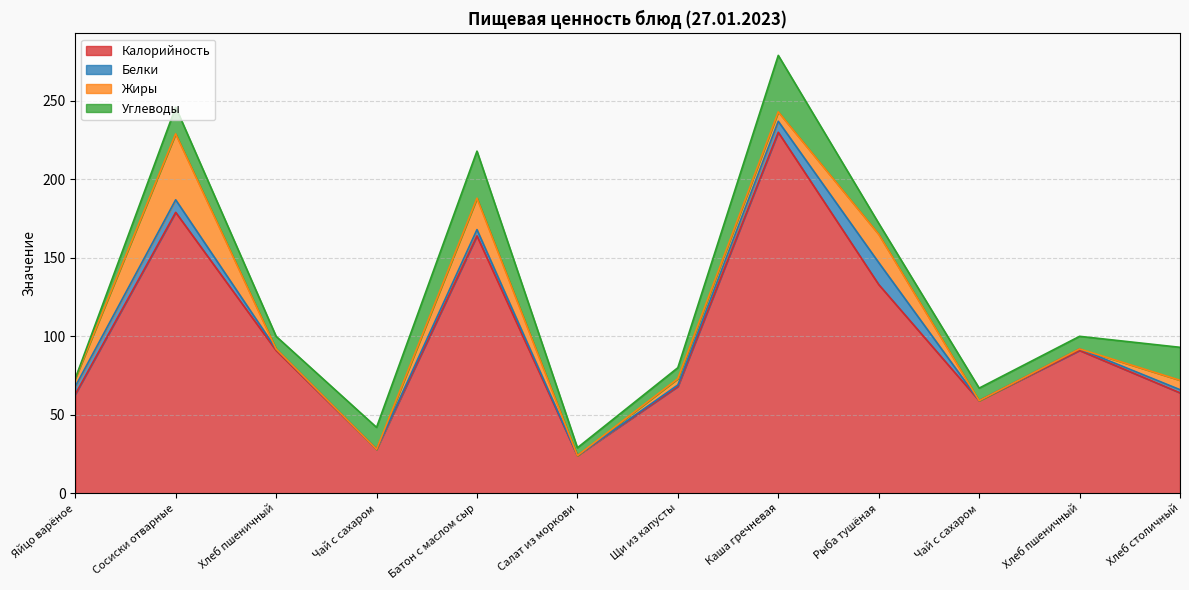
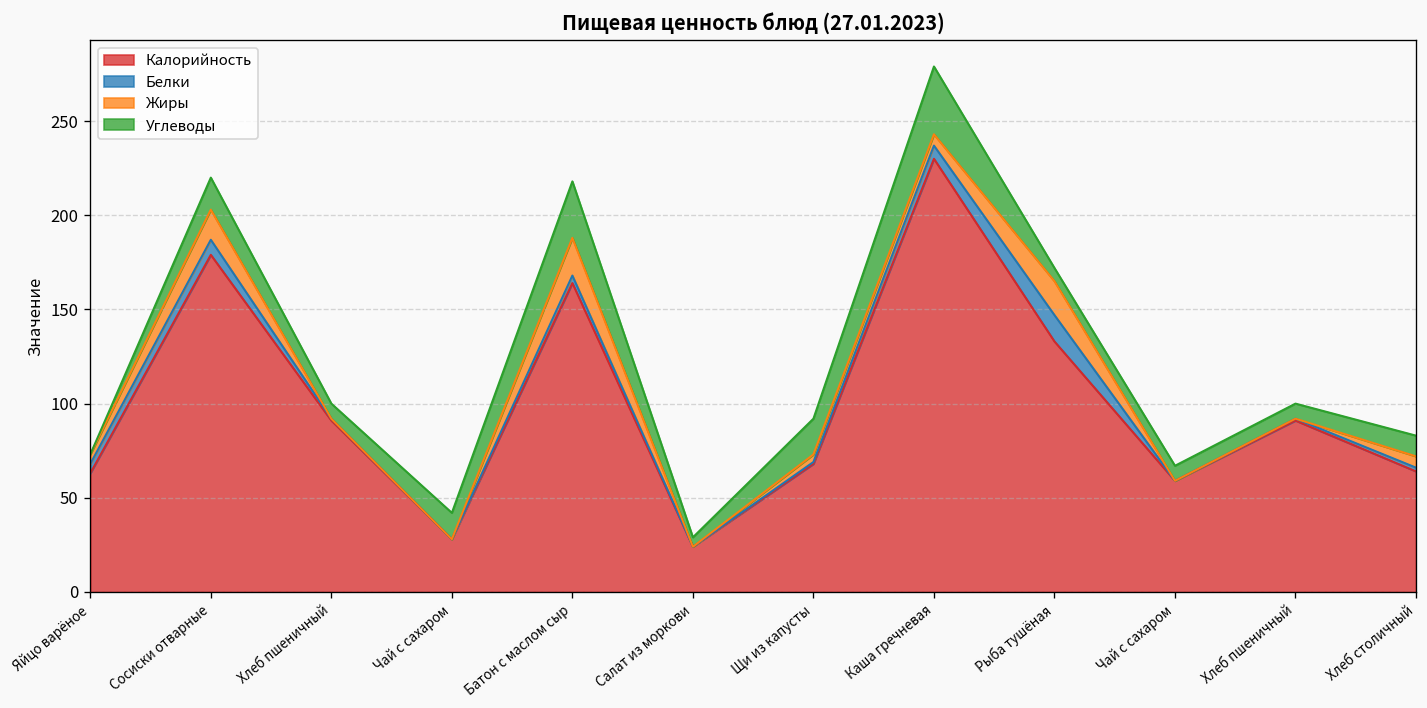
Жиры, Сосиски отварные: 42 -> 16
Углеводы, Щи из капусты: 7 -> 19
Углеводы, Хлеб столичный: 21 -> 11
